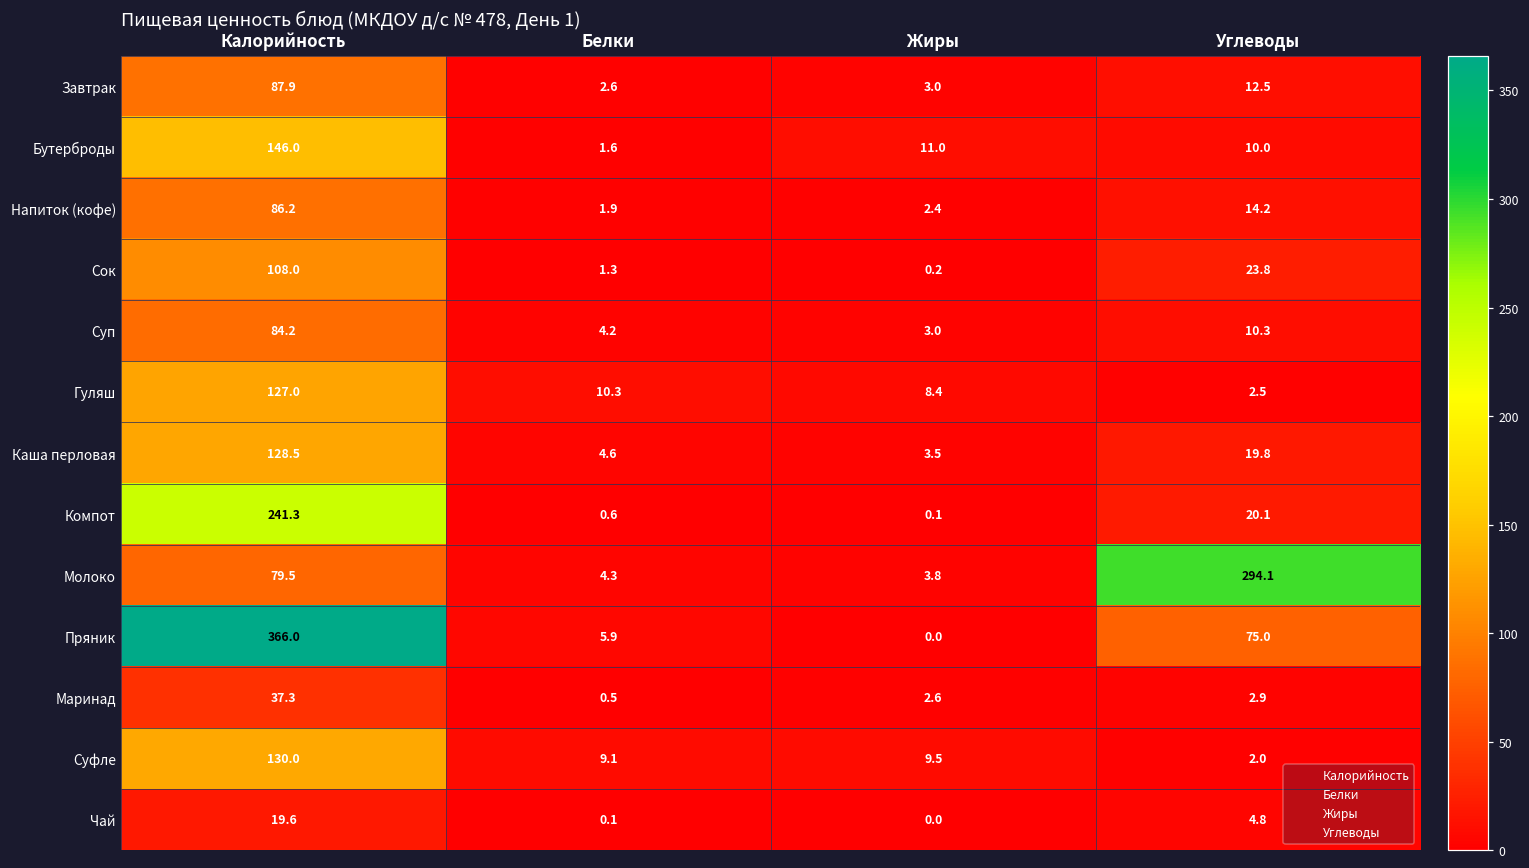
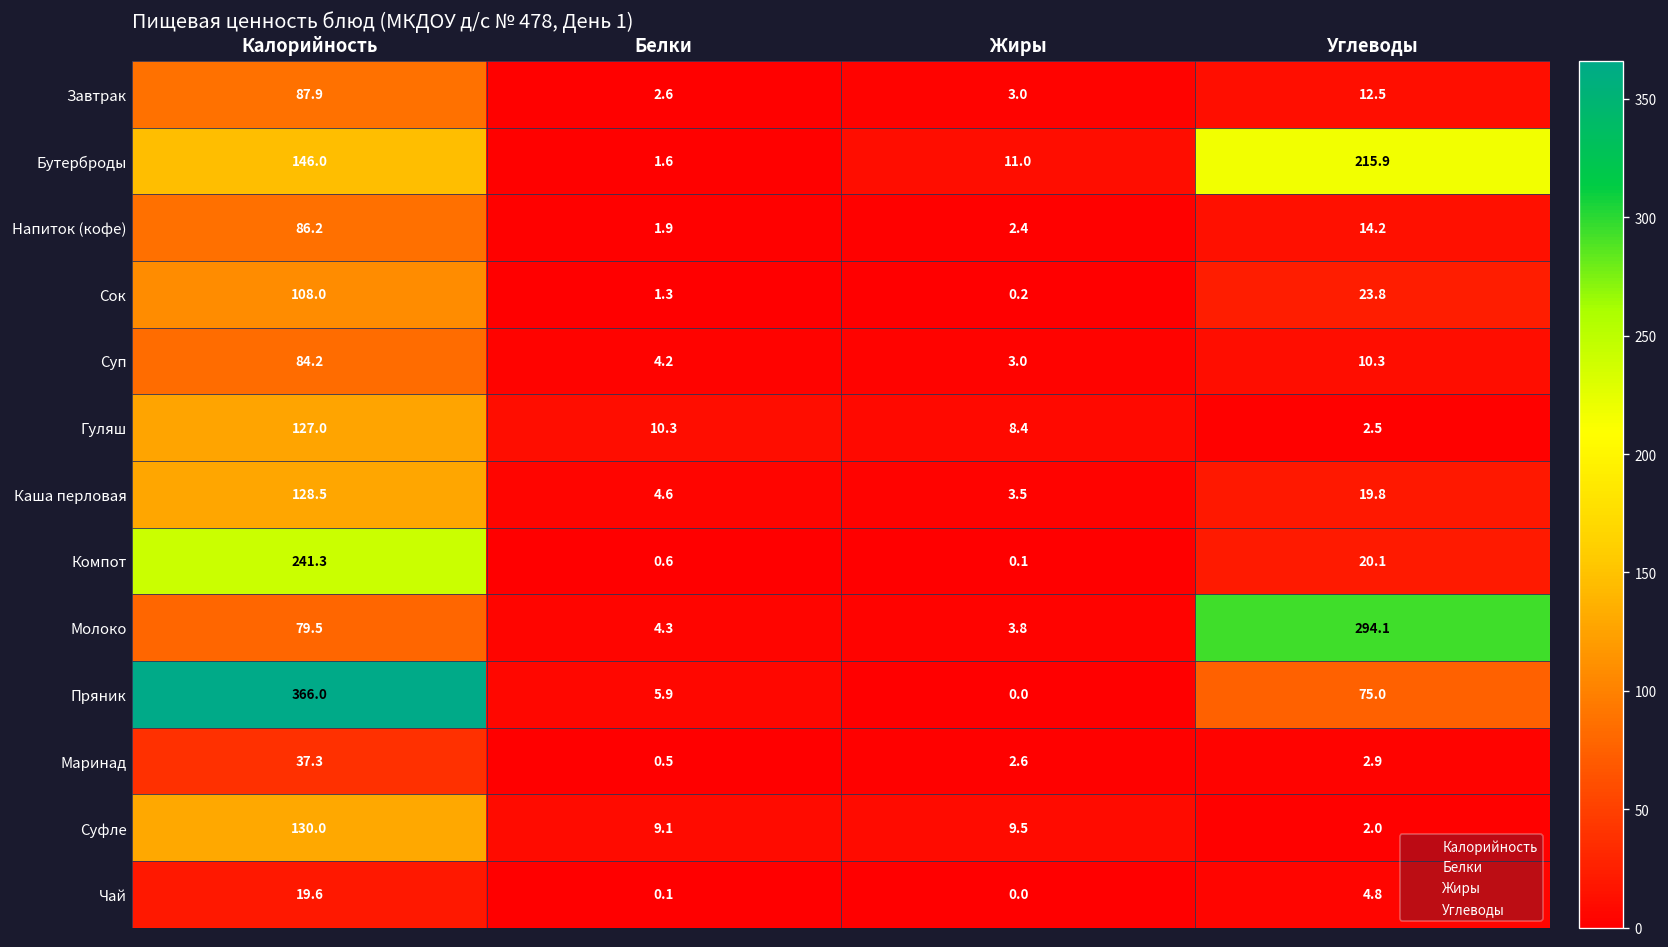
Бутерброды, Углеводы: 10.0 -> 215.9
